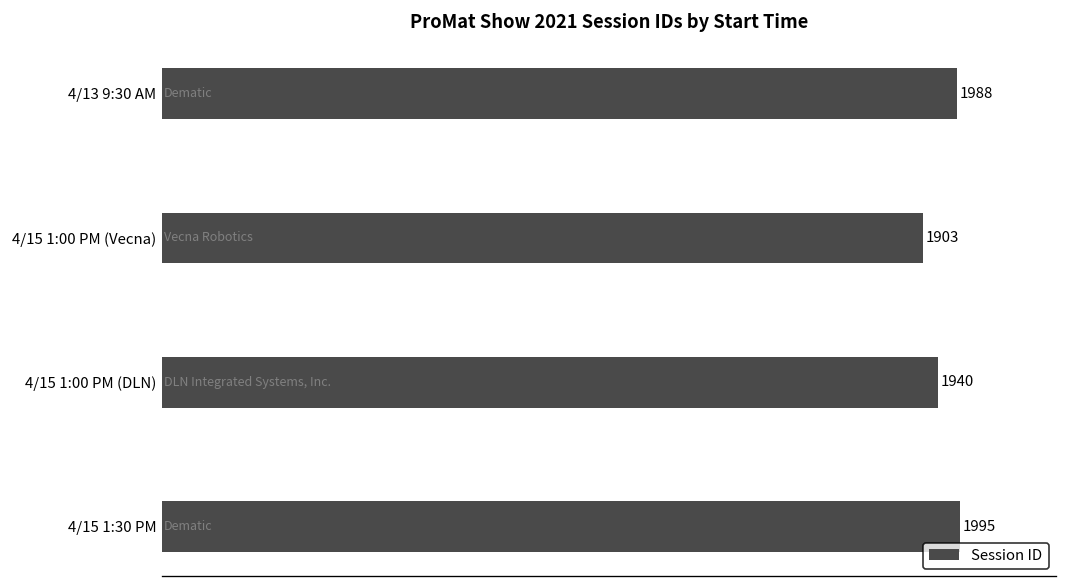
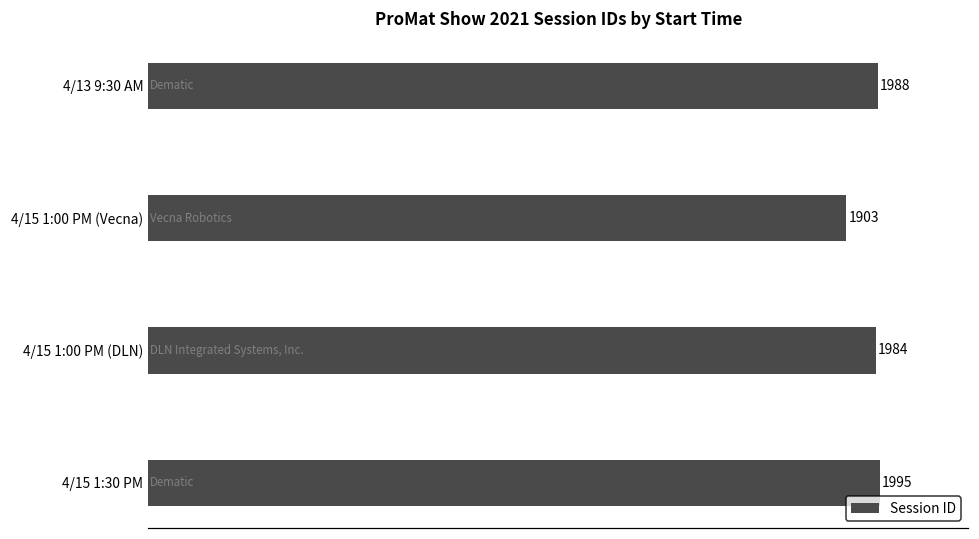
4/15 1:00 PM (DLN): 1940 -> 1984
